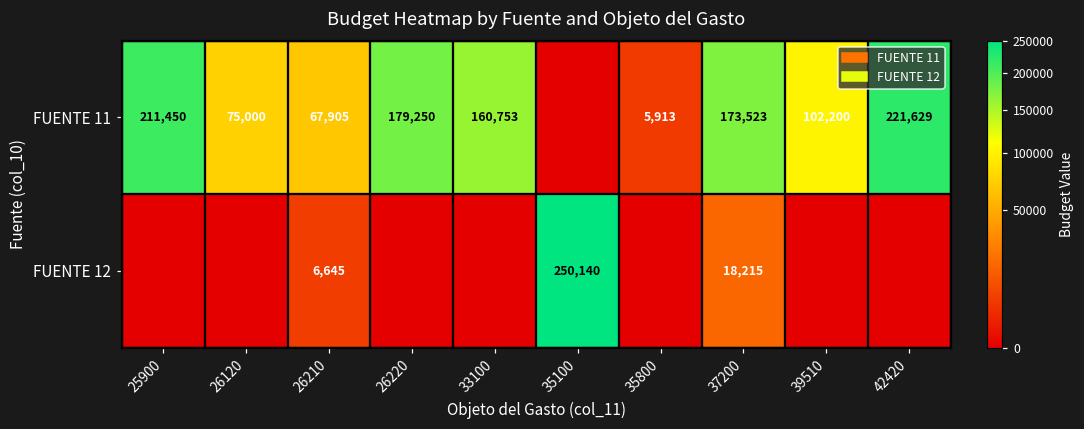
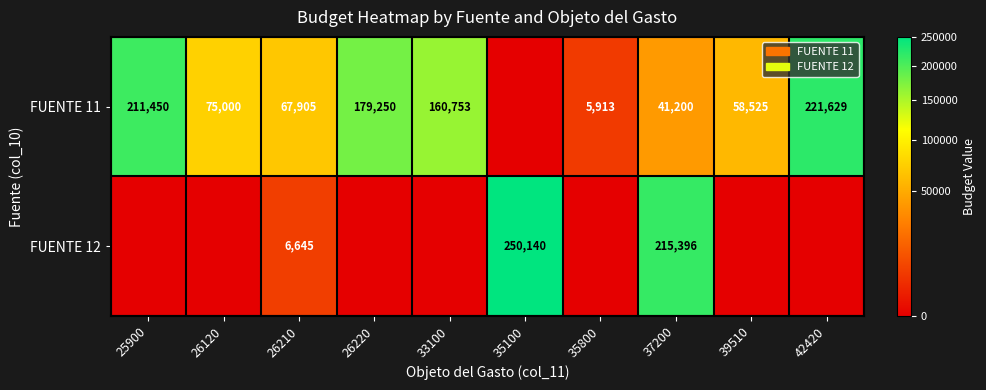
FUENTE 11, 37200: 173,523 -> 41,200
FUENTE 11, 39510: 102,200 -> 58,525
FUENTE 12, 37200: 18,215 -> 215,396
